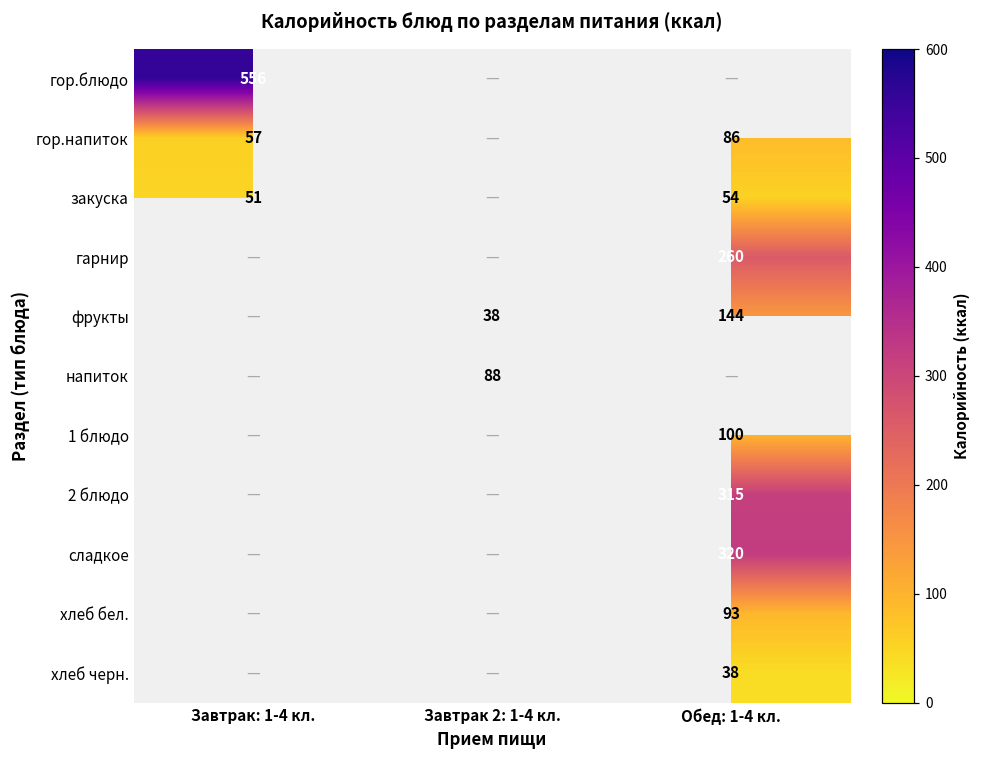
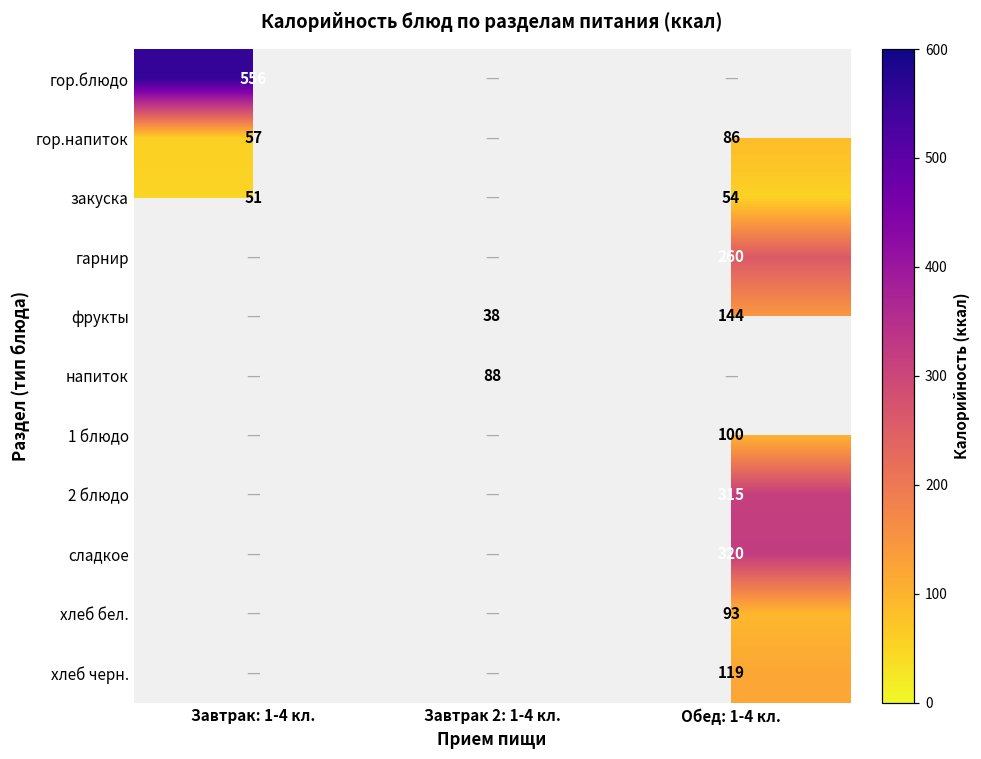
хлеб черн., Обед: 1-4 кл.: 38 -> 119
